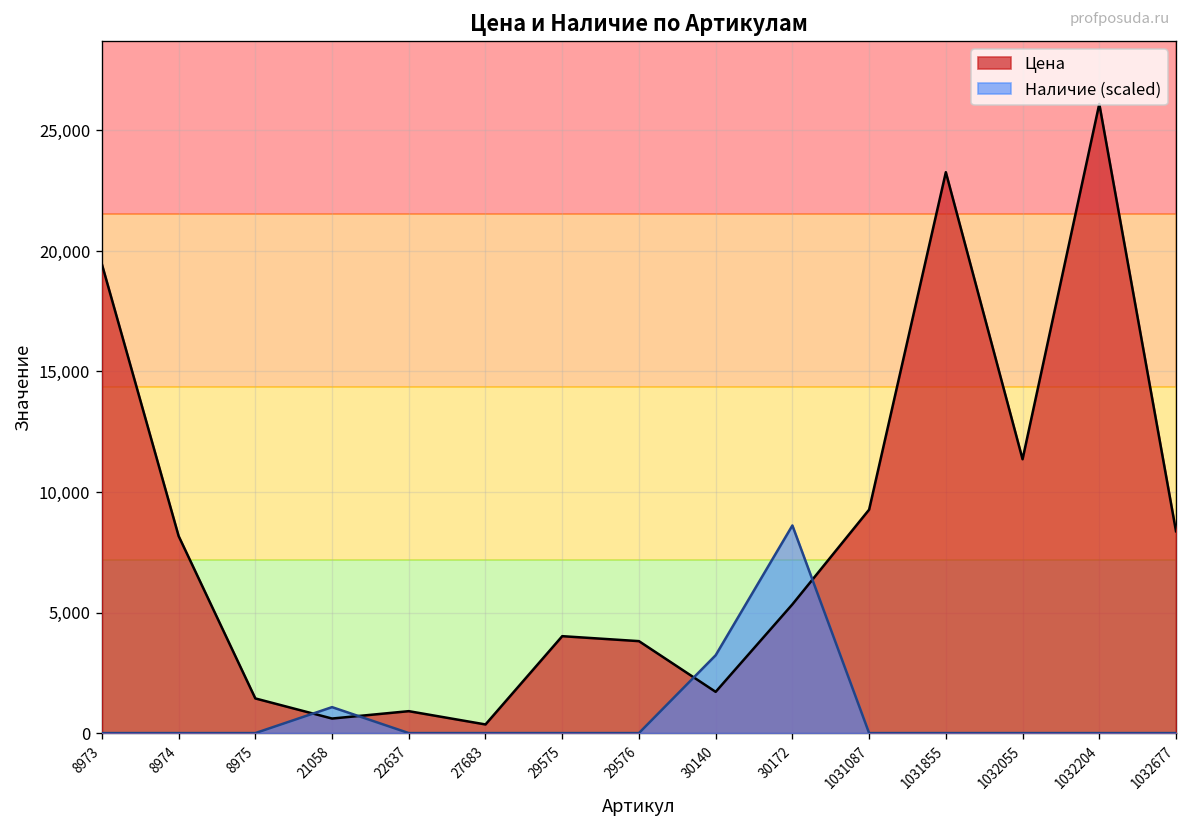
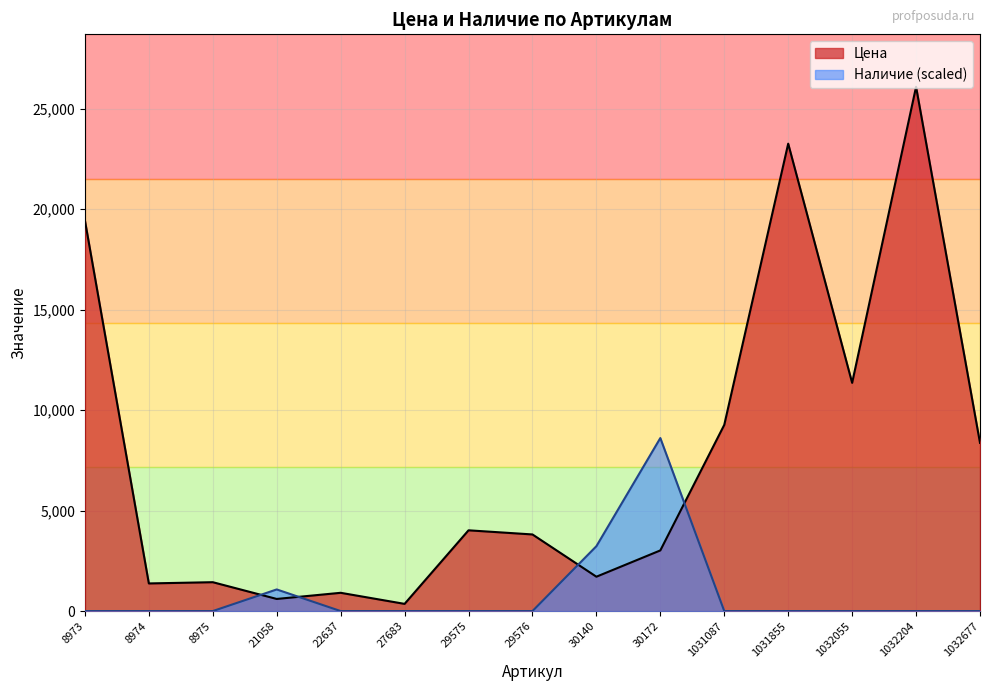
Цена, 8974: 8,200 -> 1,400
Цена, 30172: 5,300 -> 3,000
